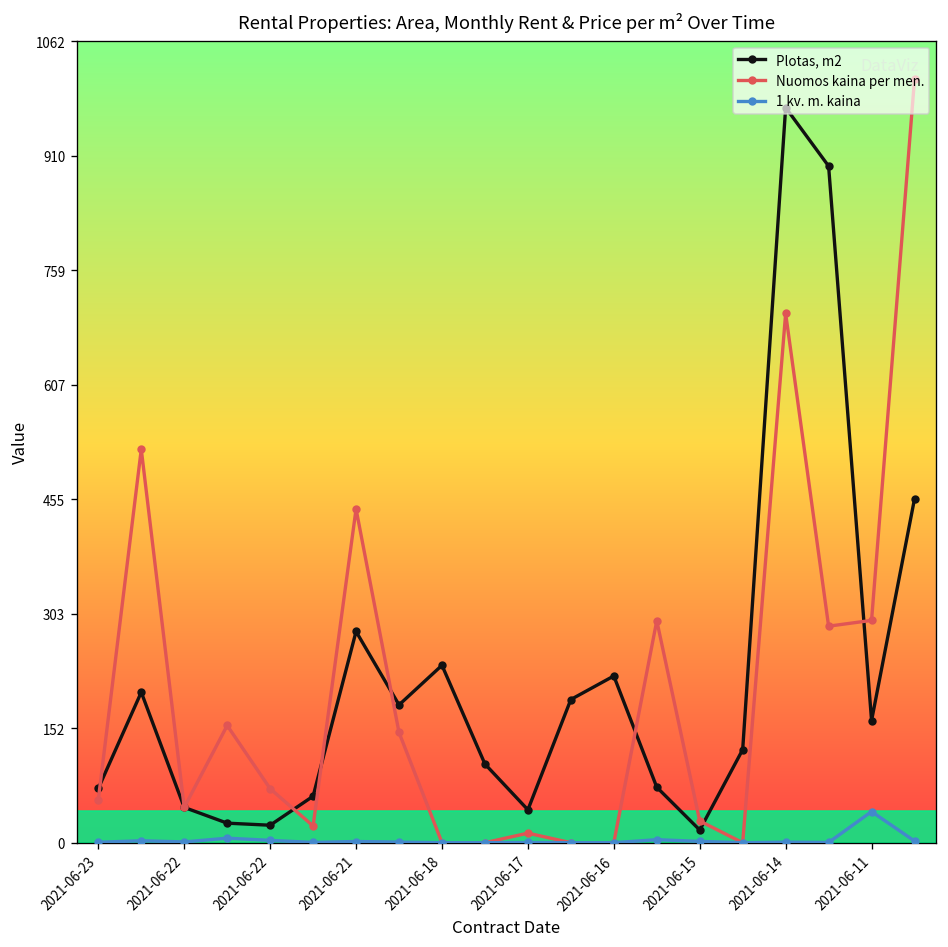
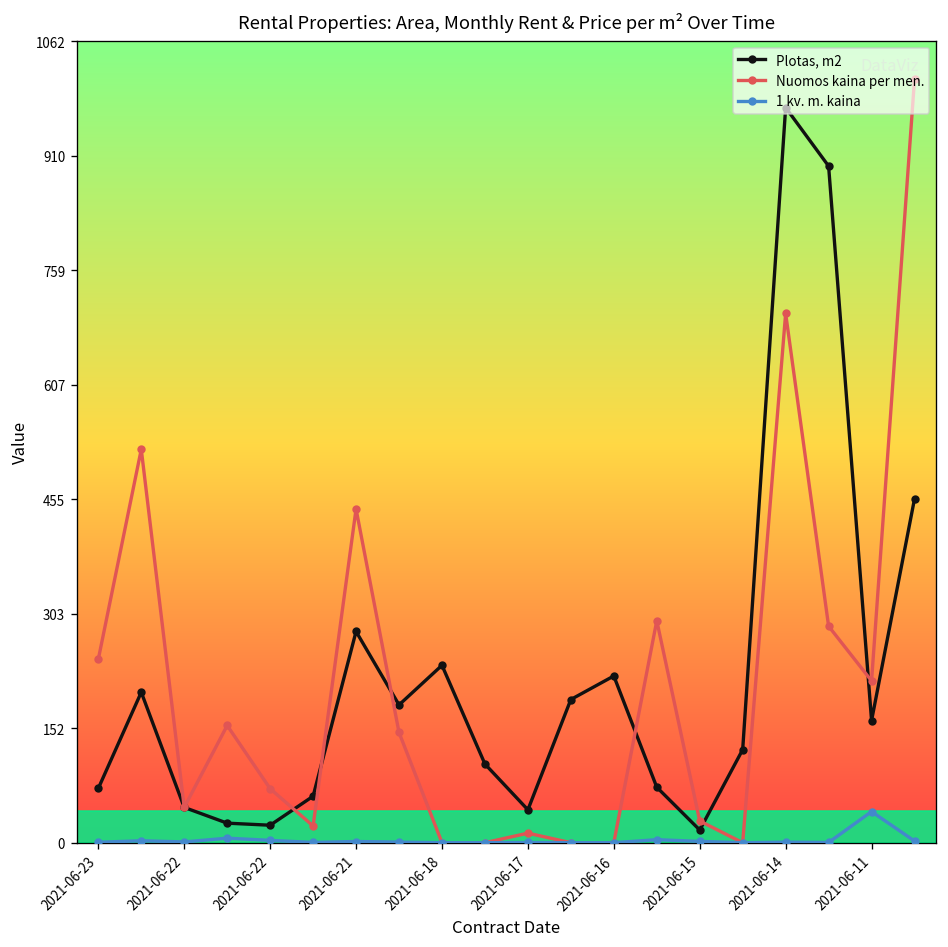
Nuomos kaina per men., 2021-06-23: 60 -> 240
Nuomos kaina per men., 2021-06-11: 290 -> 210
